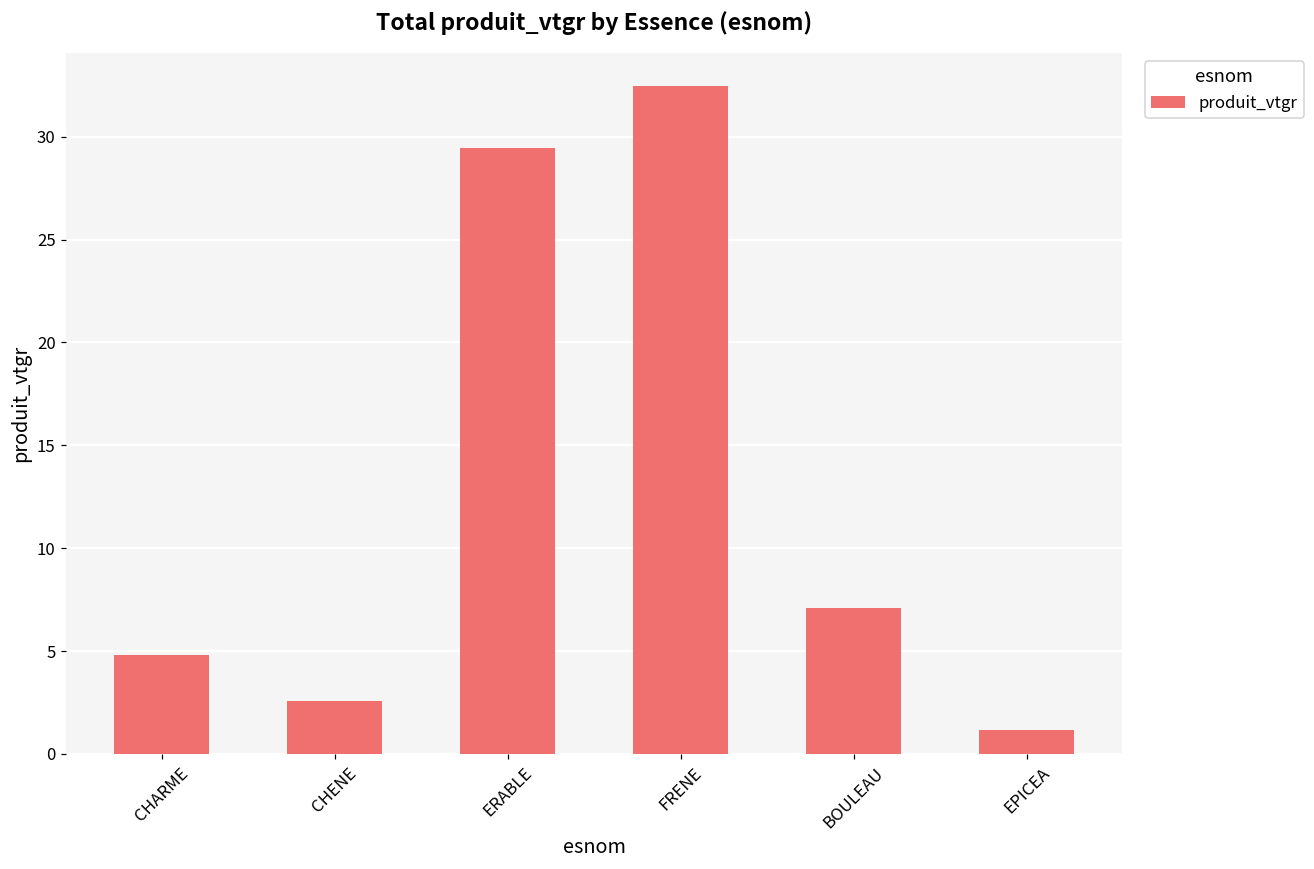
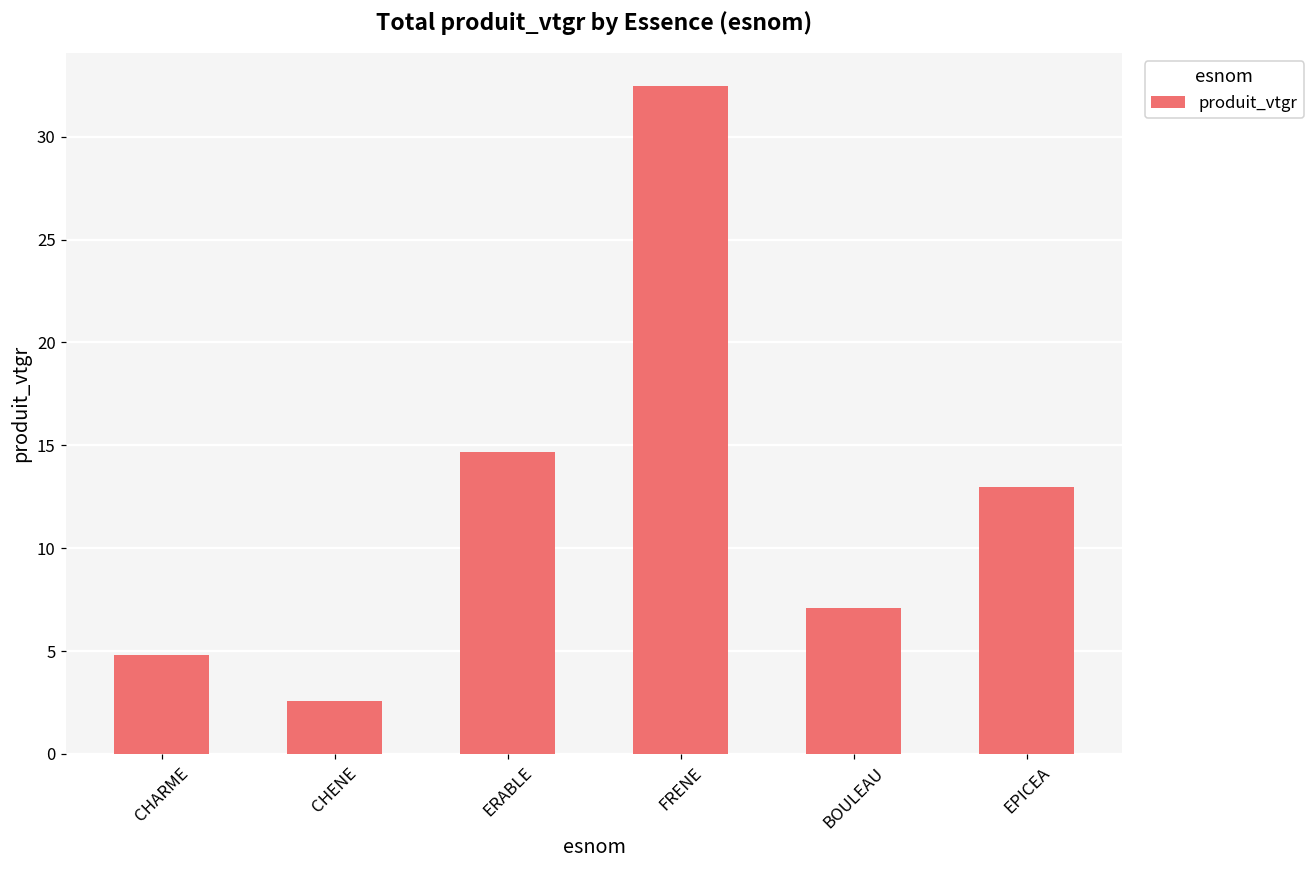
ERABLE: 29.4 -> 14.7
EPICEA: 1.2 -> 13.0
